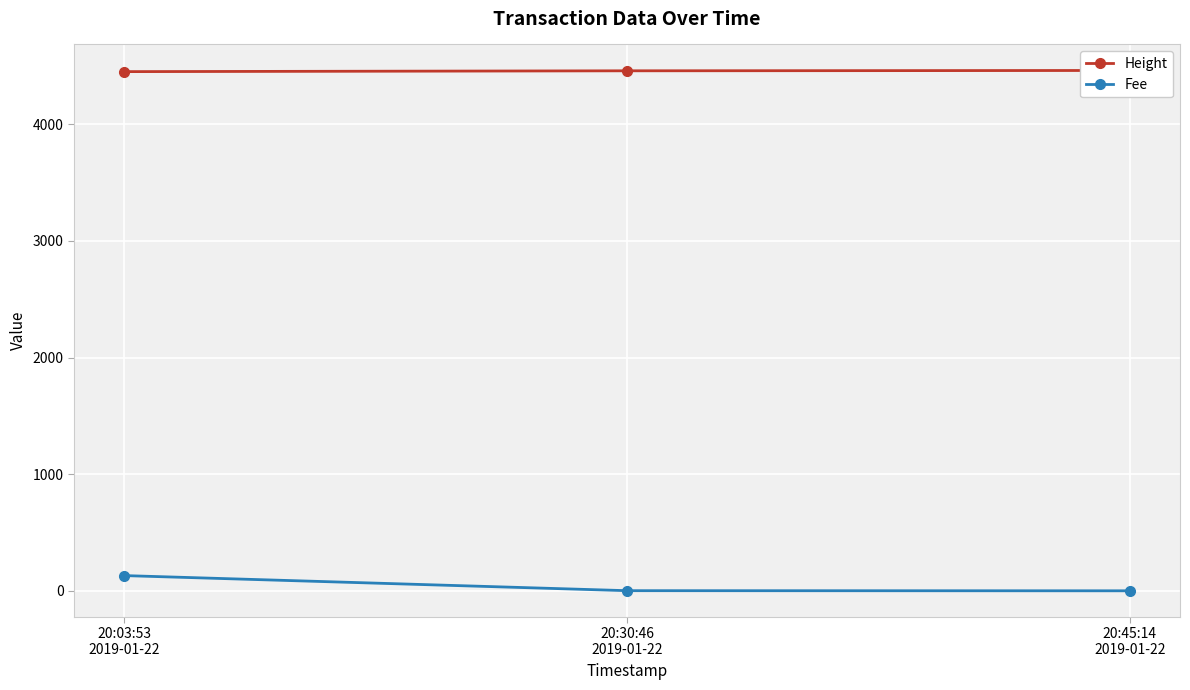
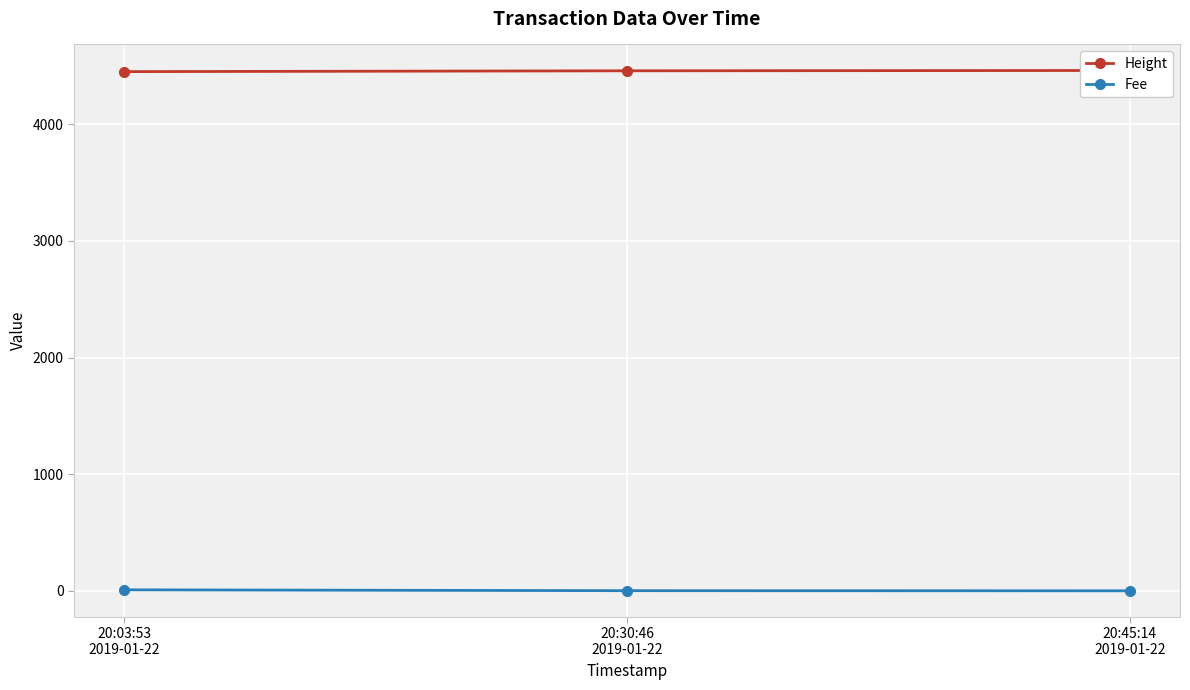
Fee, 20:03:53 2019-01-22: 130 -> 10
